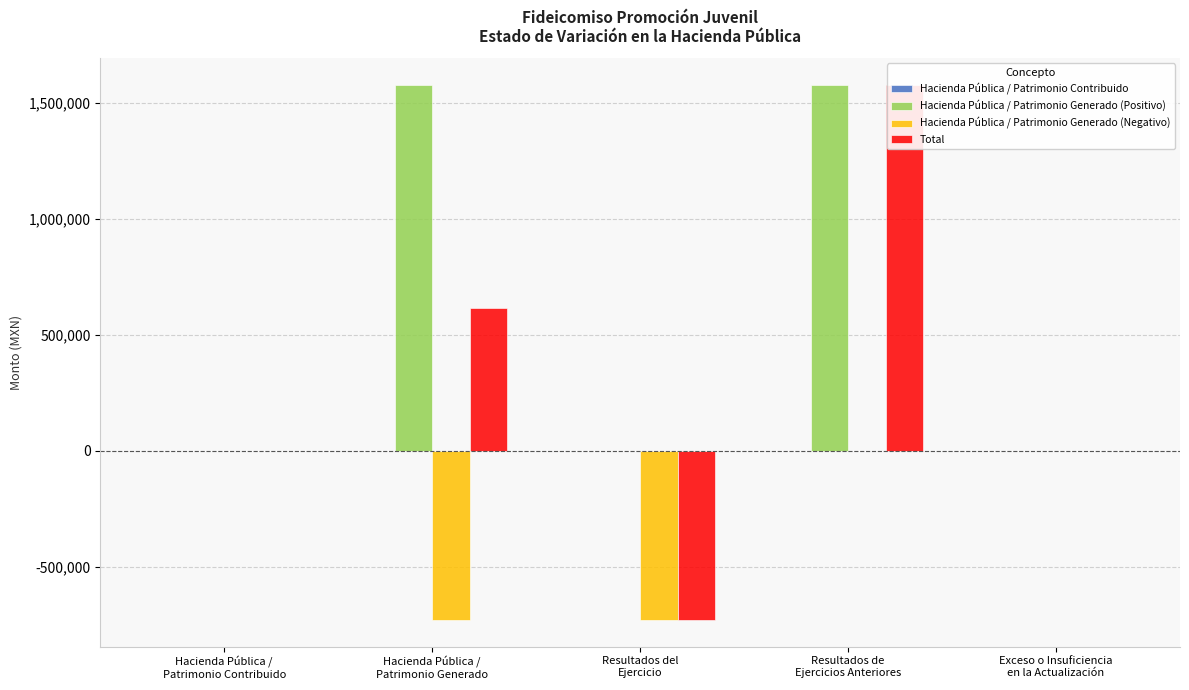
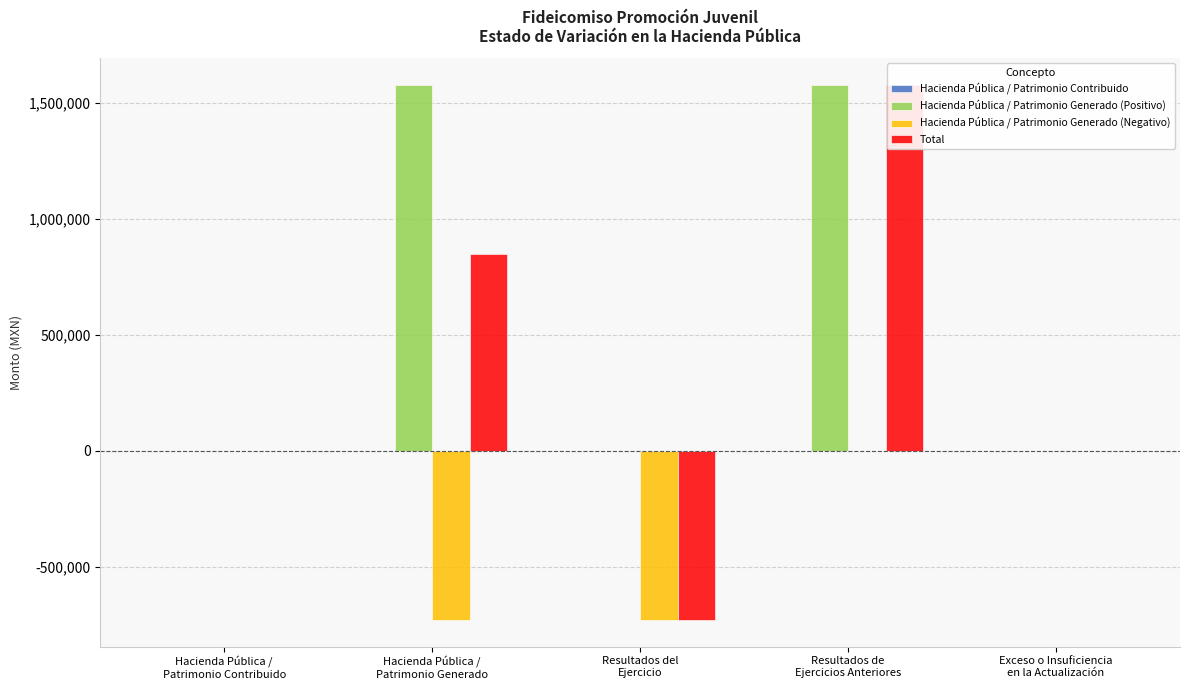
Total, Hacienda Pública / Patrimonio Generado: 610,000 -> 850,000
